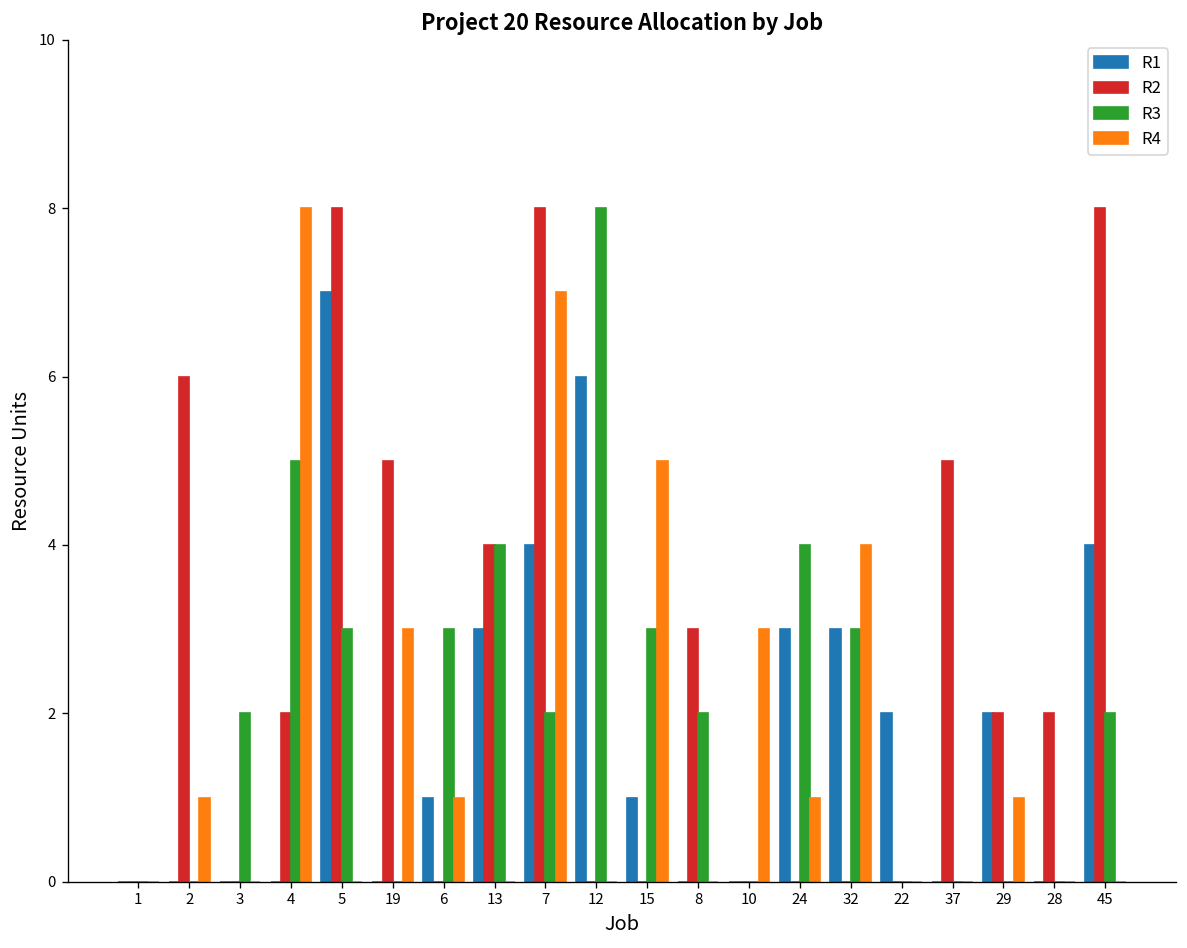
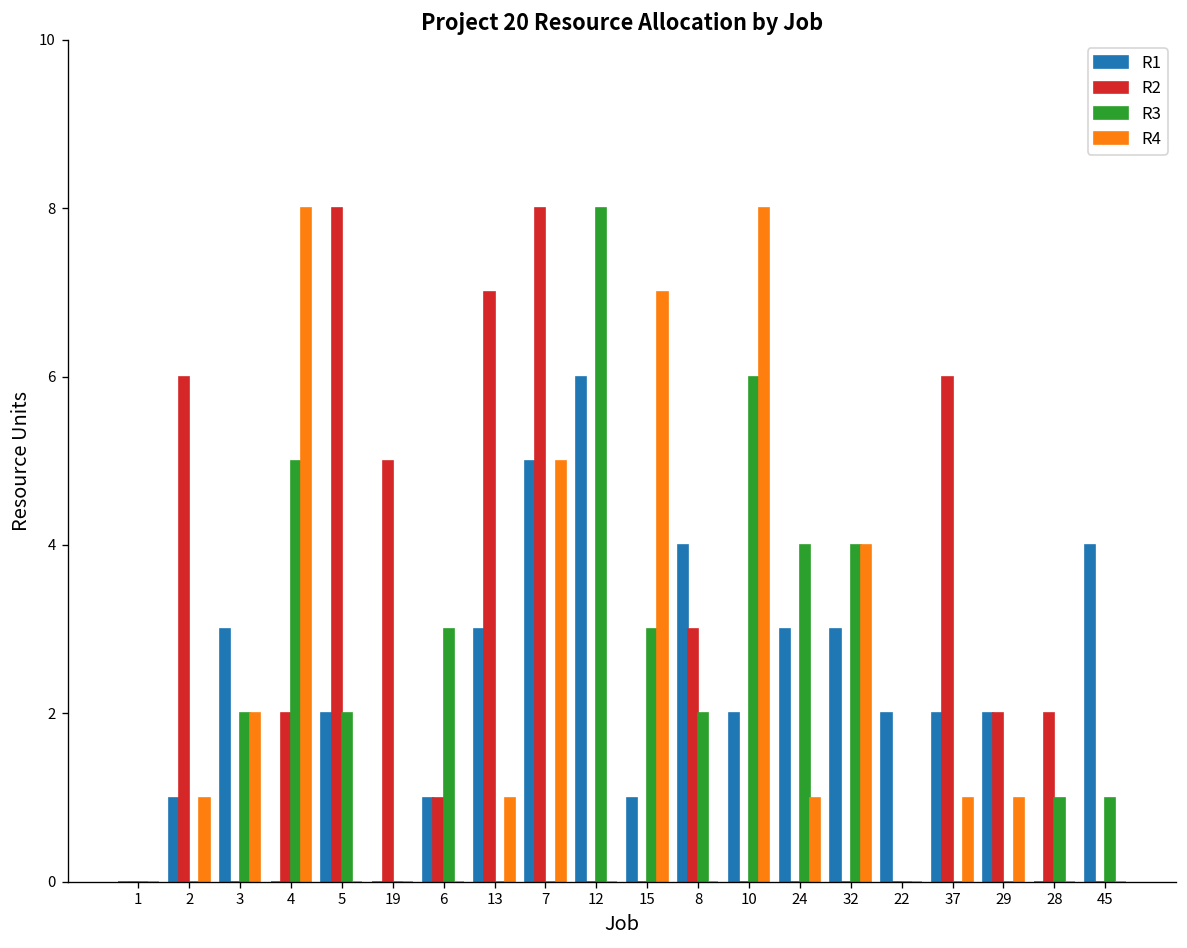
R1, 2: 0 -> 1
R1, 3: 0 -> 3
R4, 3: 0 -> 2
R1, 5: 7 -> 2
R3, 5: 3 -> 2
R4, 19: 3 -> 0
R2, 6: 0 -> 1
R4, 6: 1 -> 0
R2, 13: 4 -> 7
R3, 13: 4 -> 0
R4, 13: 0 -> 1
R1, 7: 4 -> 5
R3, 7: 2 -> 0
R4, 7: 7 -> 5
R4, 15: 5 -> 7
R1, 8: 0 -> 4
R1, 10: 0 -> 2
R3, 10: 0 -> 6
R4, 10: 3 -> 8
R3, 32: 3 -> 4
R1, 37: 0 -> 2
R2, 37: 5 -> 6
R4, 37: 0 -> 1
R3, 28: 0 -> 1
R2, 45: 8 -> 0
R3, 45: 2 -> 1
